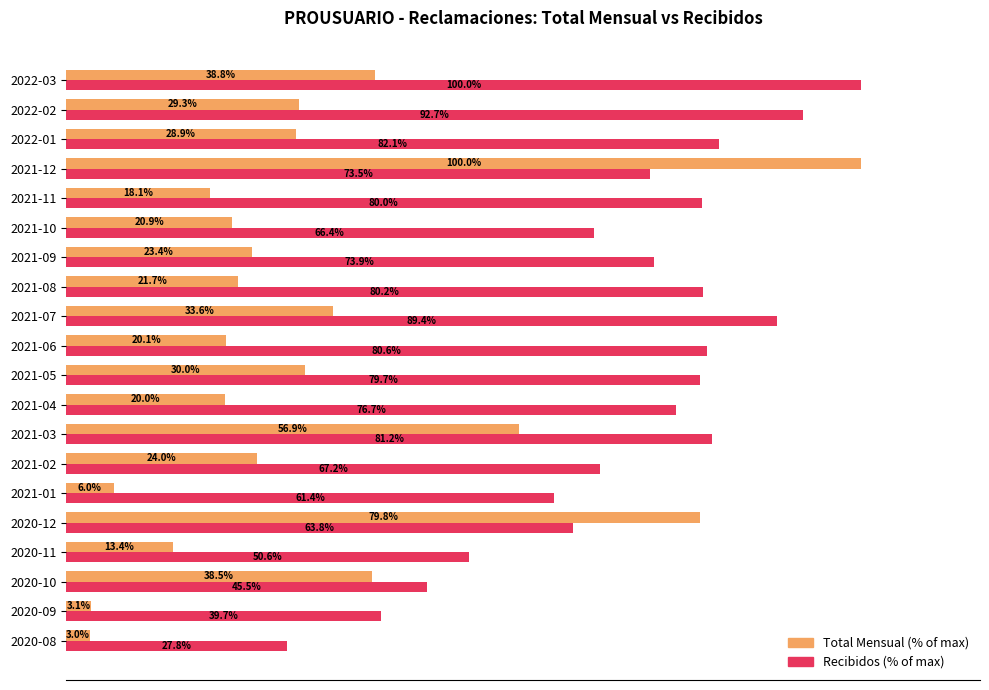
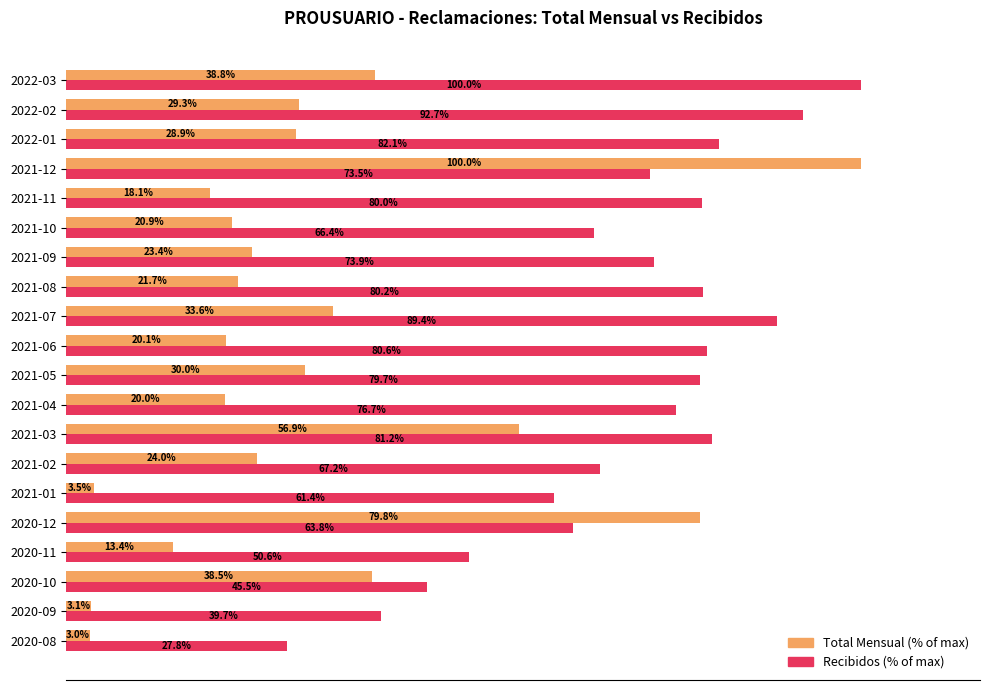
Total Mensual (% of max), 2021-01: 6.0% -> 3.5%
